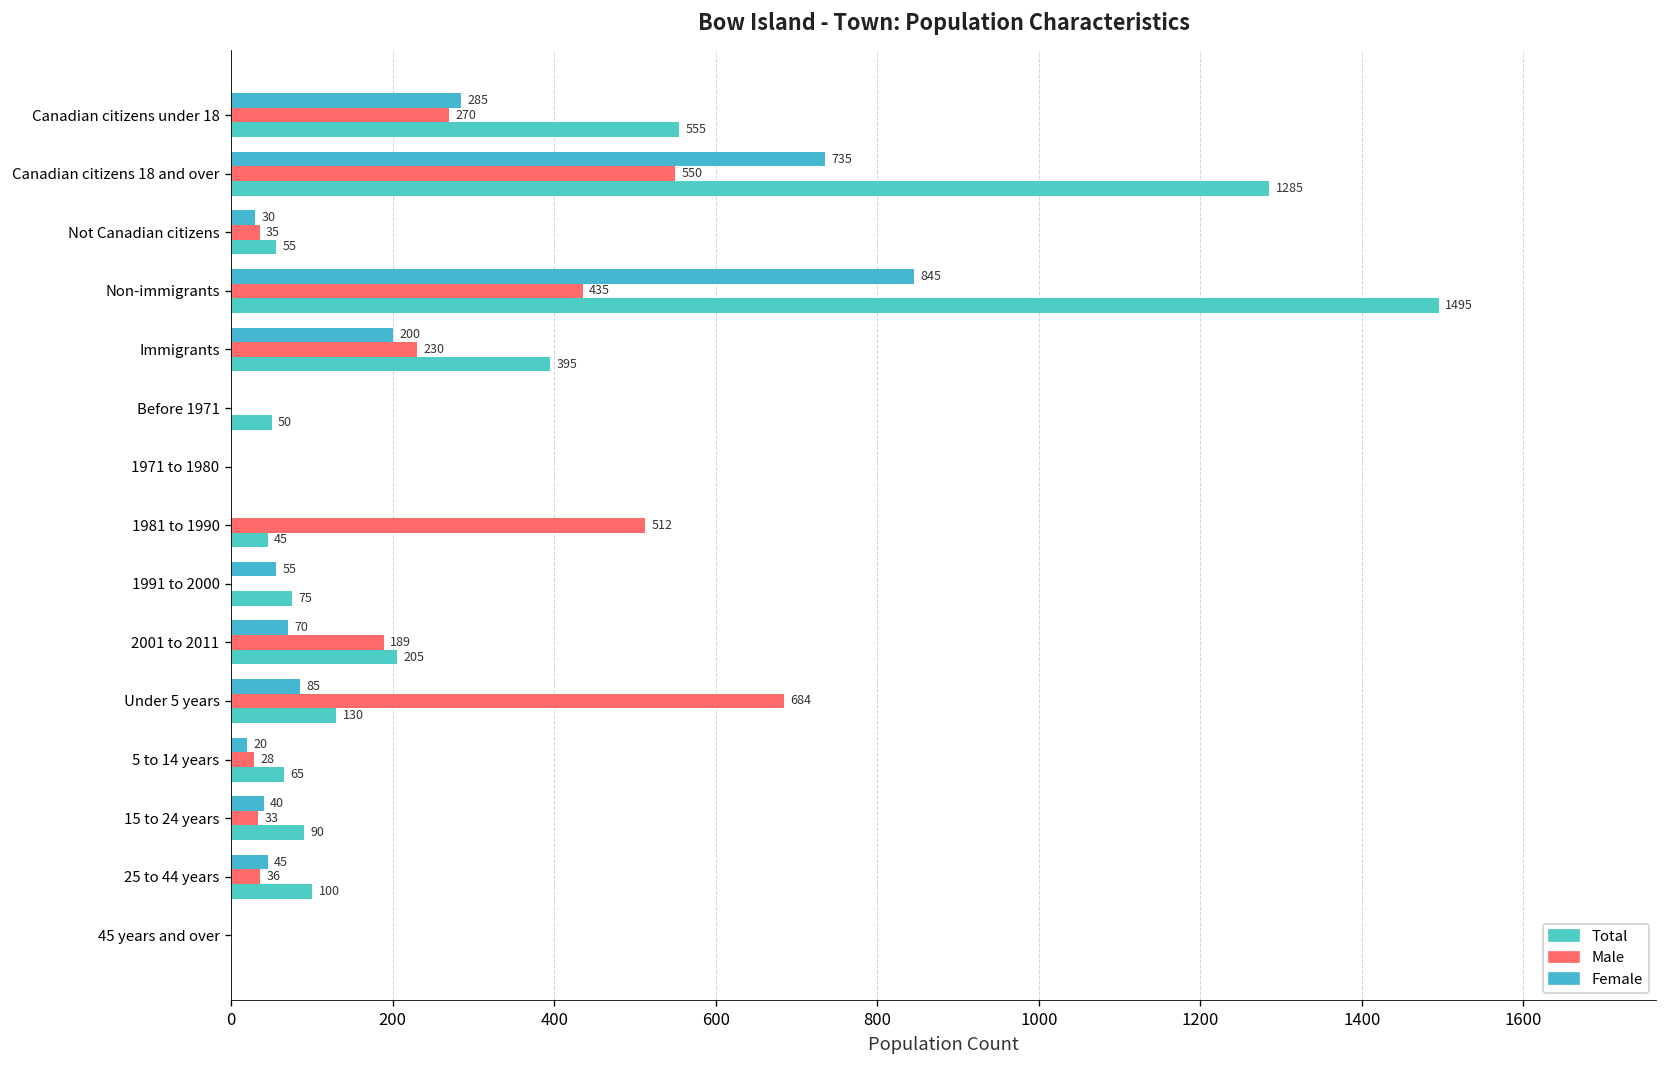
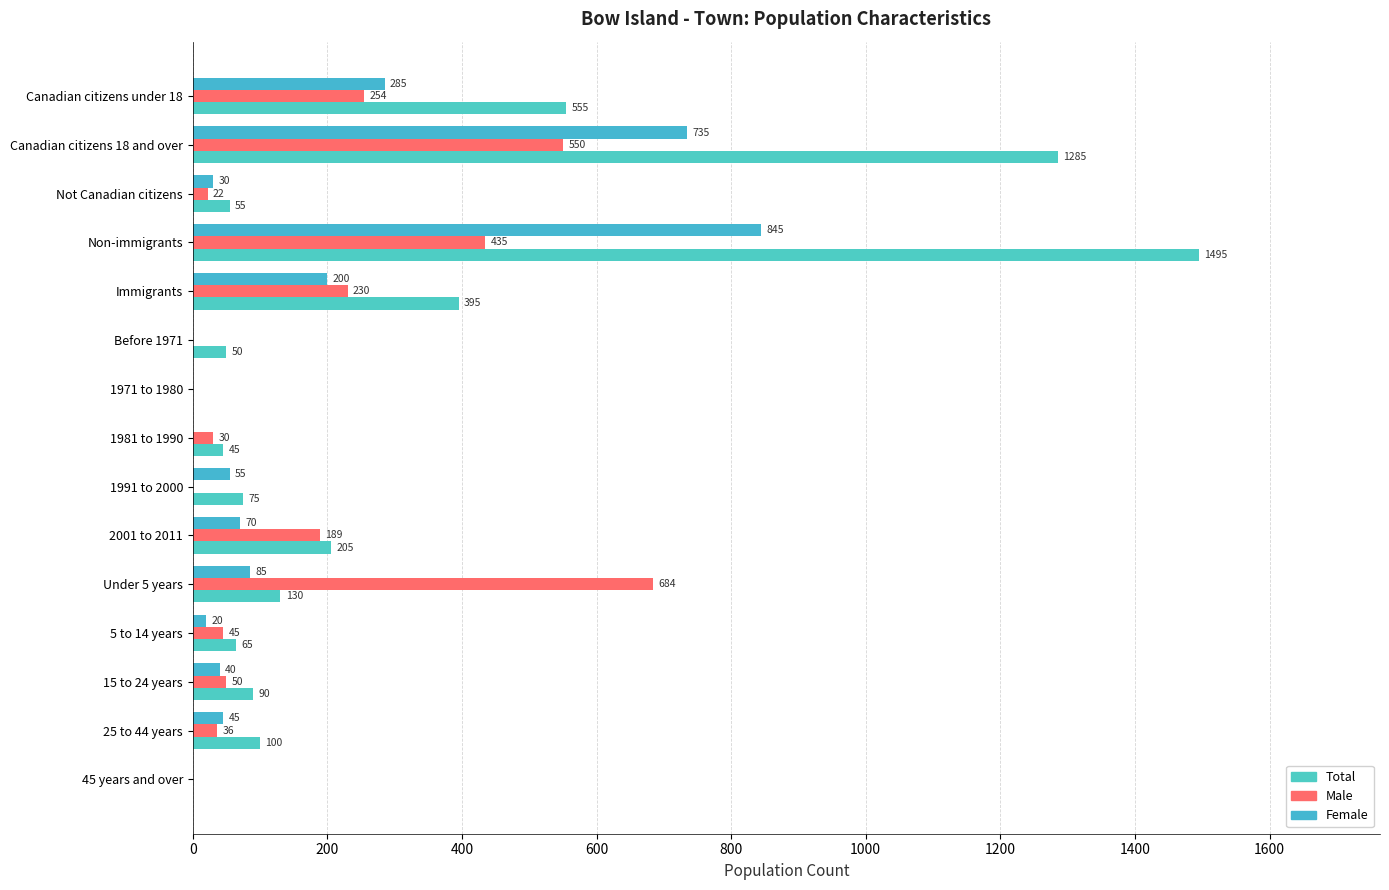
Male, Canadian citizens under 18: 270 -> 254
Male, Not Canadian citizens: 35 -> 22
Male, 1981 to 1990: 512 -> 30
Male, 5 to 14 years: 28 -> 45
Male, 15 to 24 years: 33 -> 50
